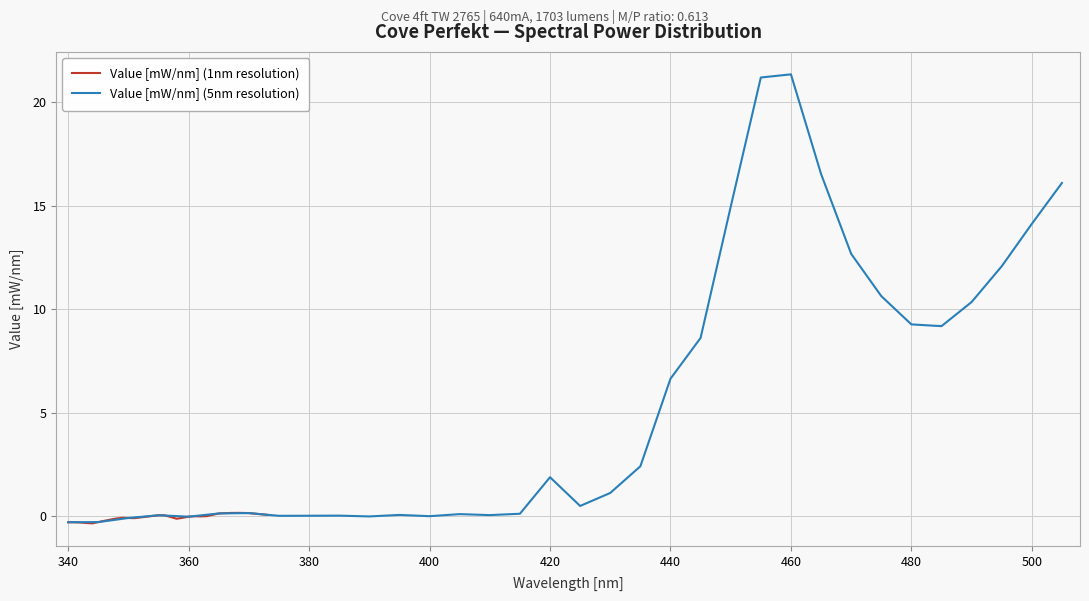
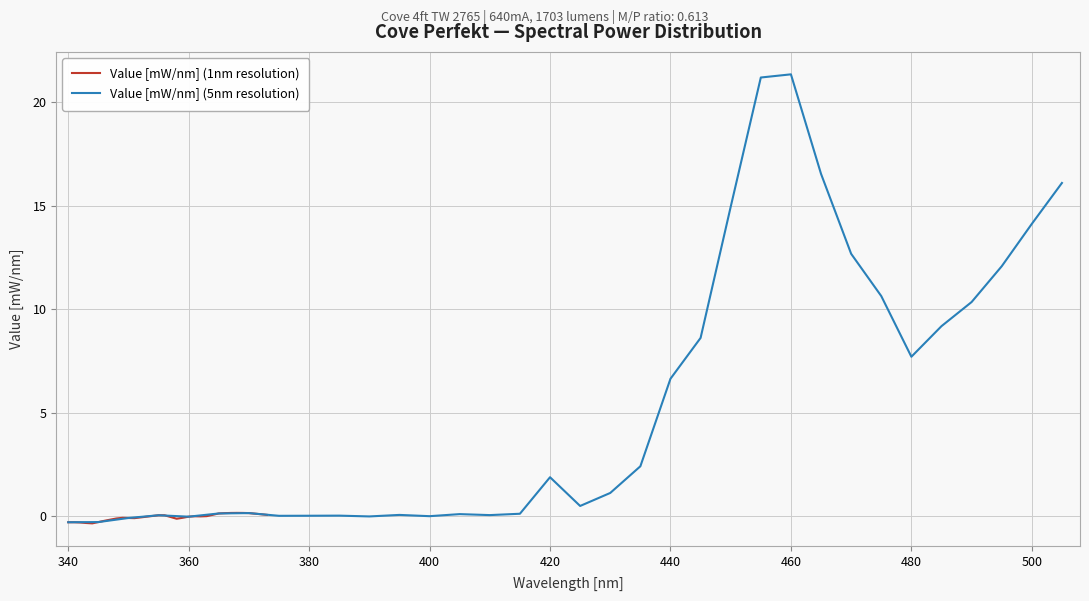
Value [mW/nm] (5nm resolution), 480: 9.3 -> 7.7
